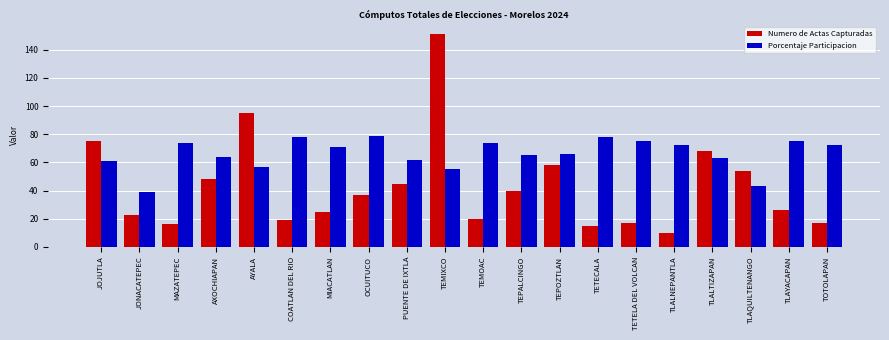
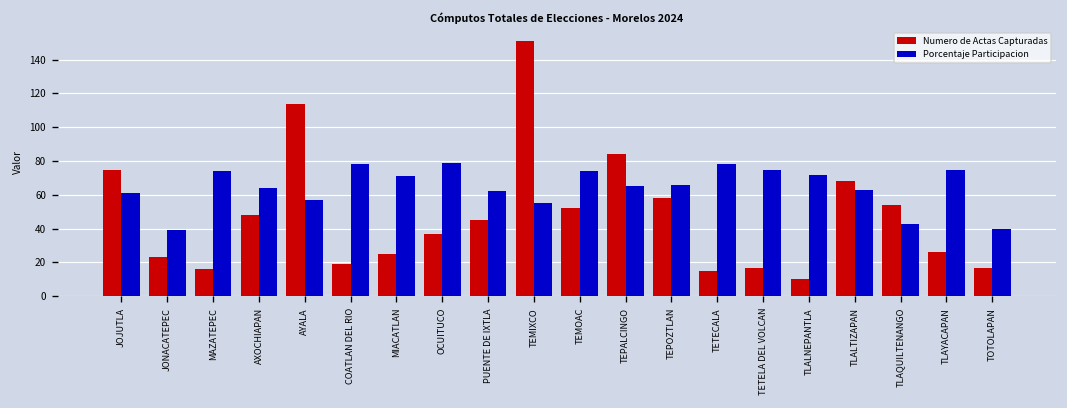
Numero de Actas Capturadas, AYALA: 95 -> 114
Numero de Actas Capturadas, TEMOAC: 20 -> 52
Numero de Actas Capturadas, TEPALCINGO: 40 -> 84
Porcentaje Participacion, TOTOLAPAN: 72 -> 40
